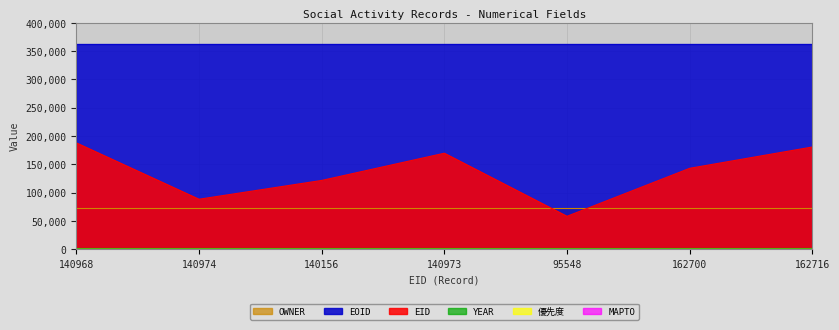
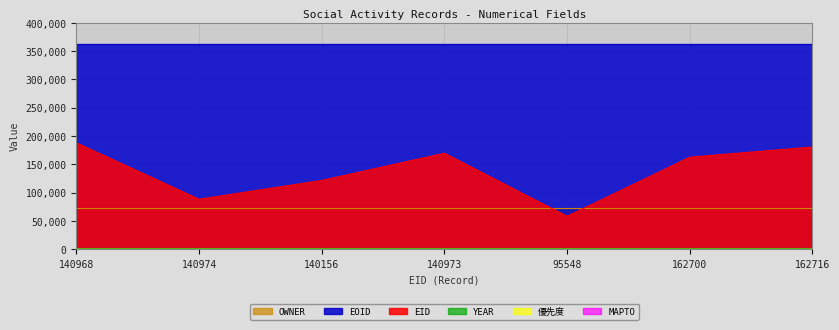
EID, 162700: 140,000 -> 160,000
